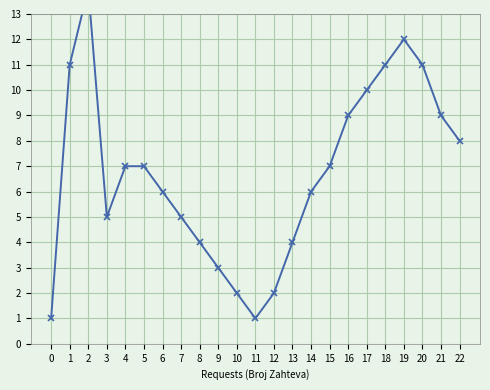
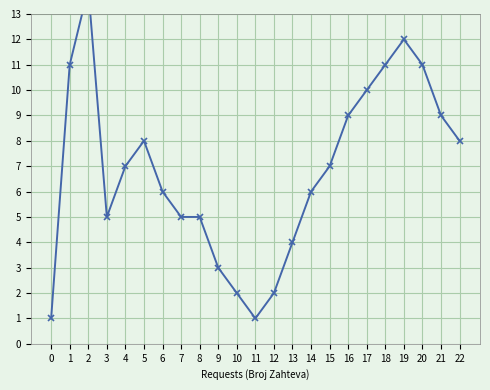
5: 7 -> 8
8: 4 -> 5
